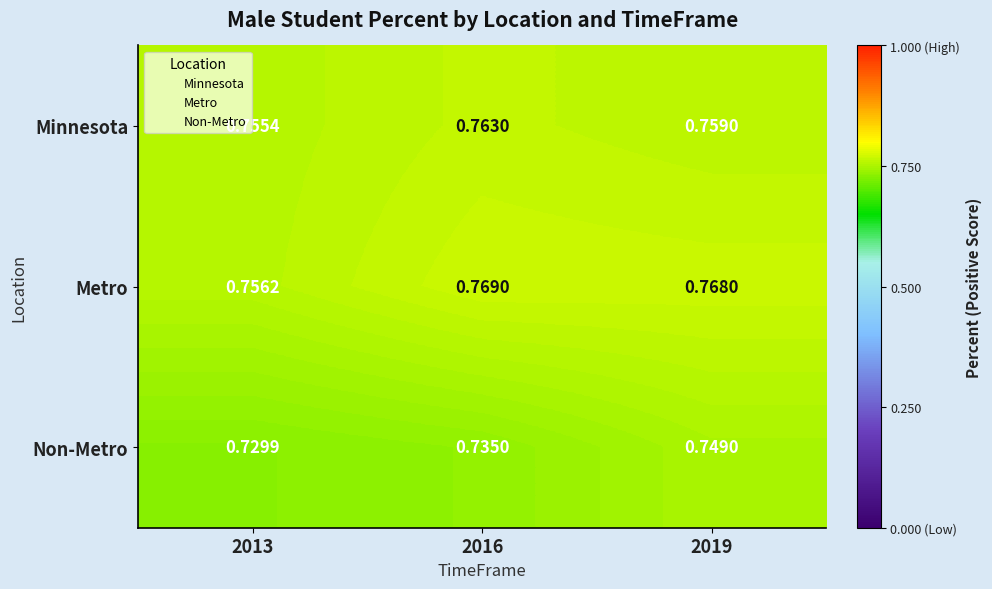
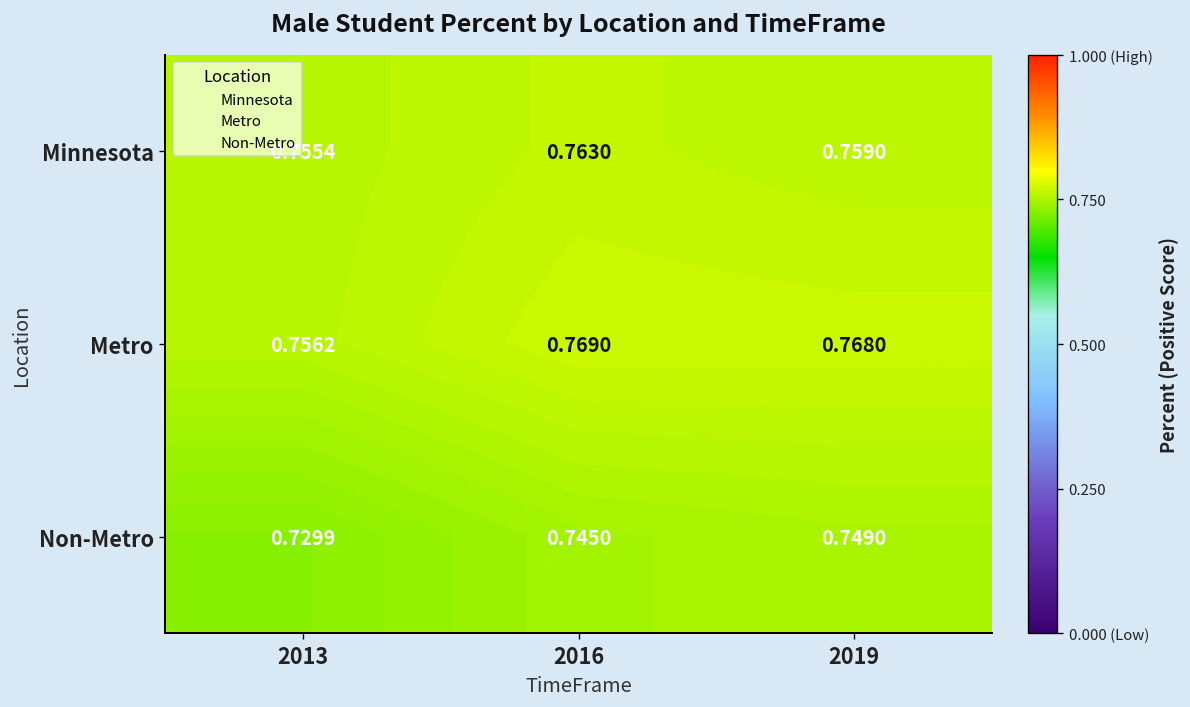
Non-Metro, 2016: 0.7350 -> 0.7450
